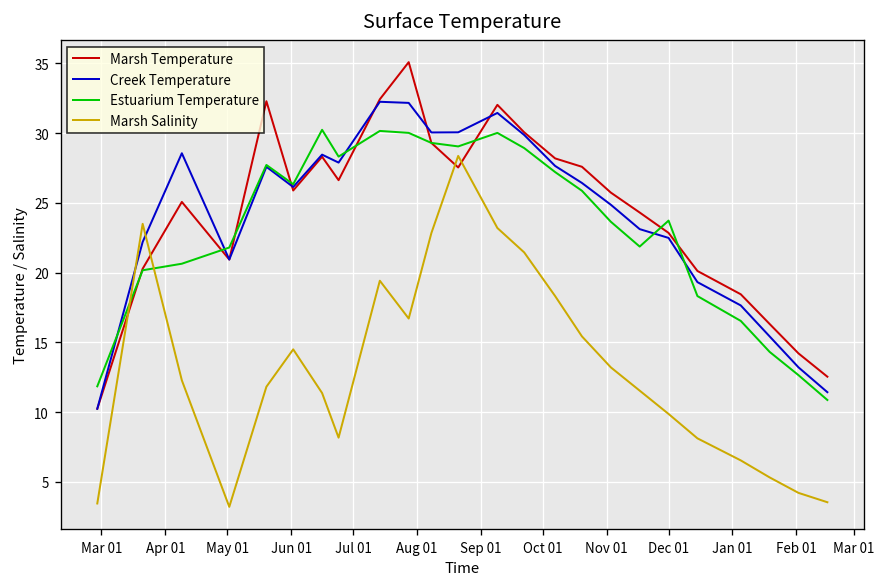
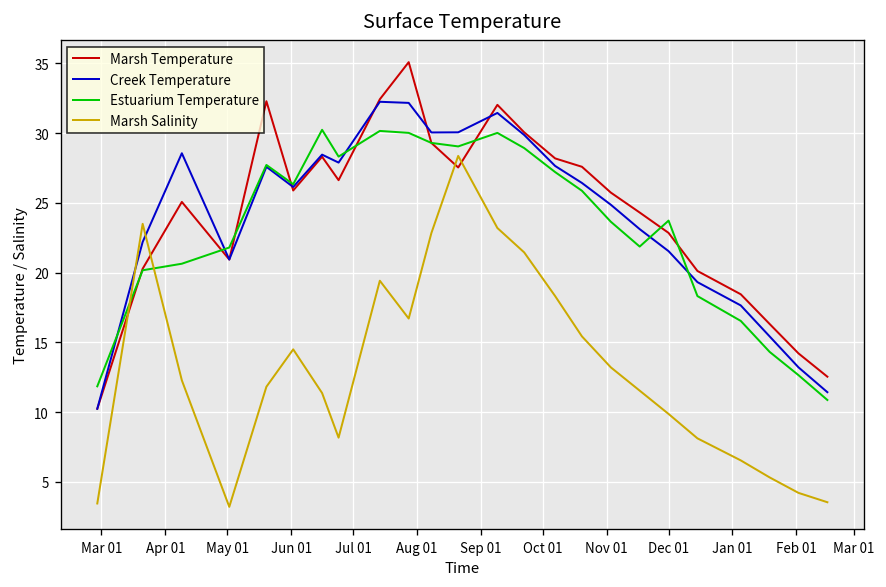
Creek Temperature, Dec 01: 22.5 -> 21.5
